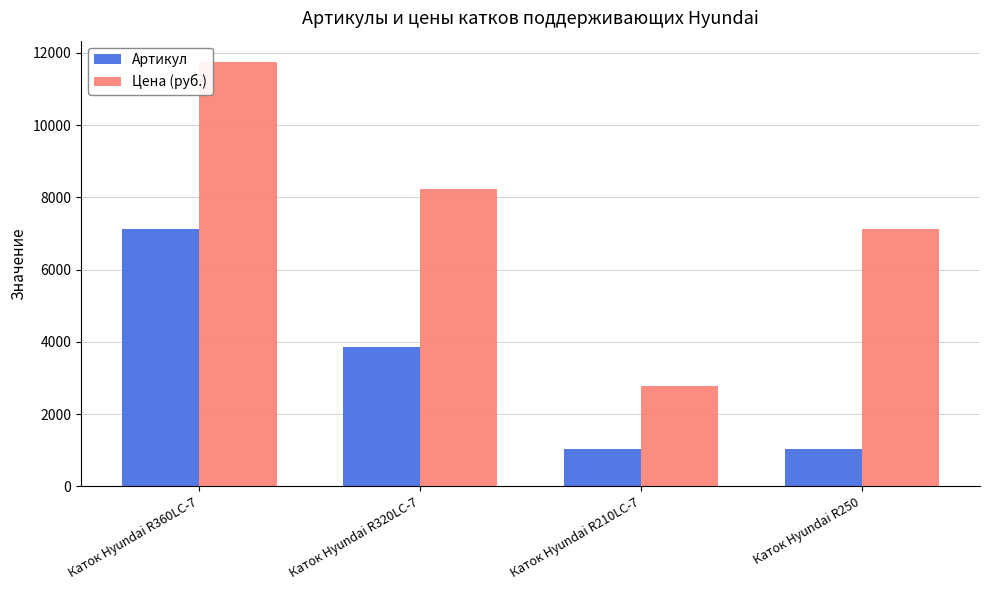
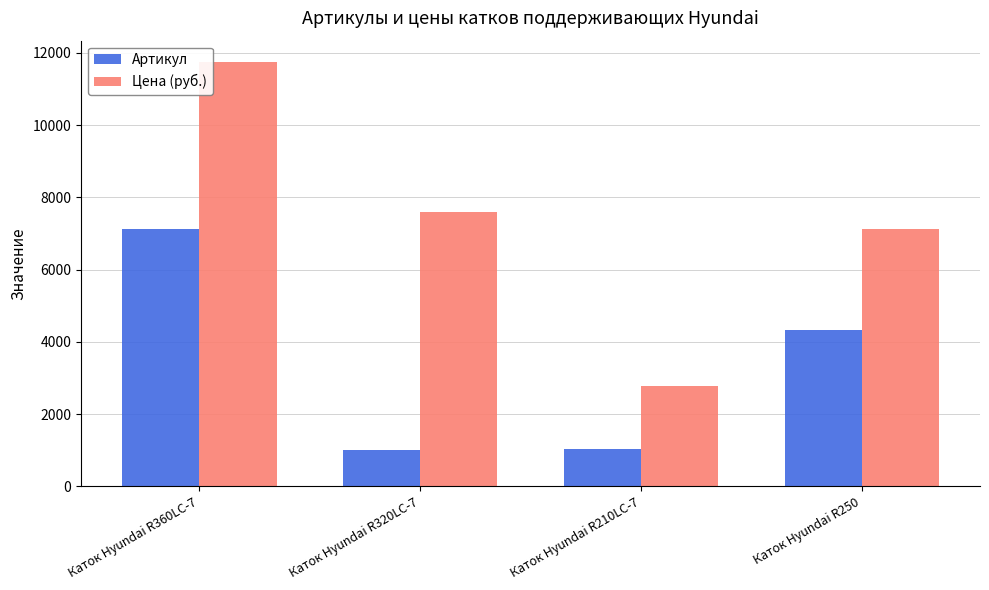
Артикул, Каток Hyundai R320LC-7: 3800 -> 1000
Цена (руб.), Каток Hyundai R320LC-7: 8200 -> 7600
Артикул, Каток Hyundai R250: 1000 -> 4300
